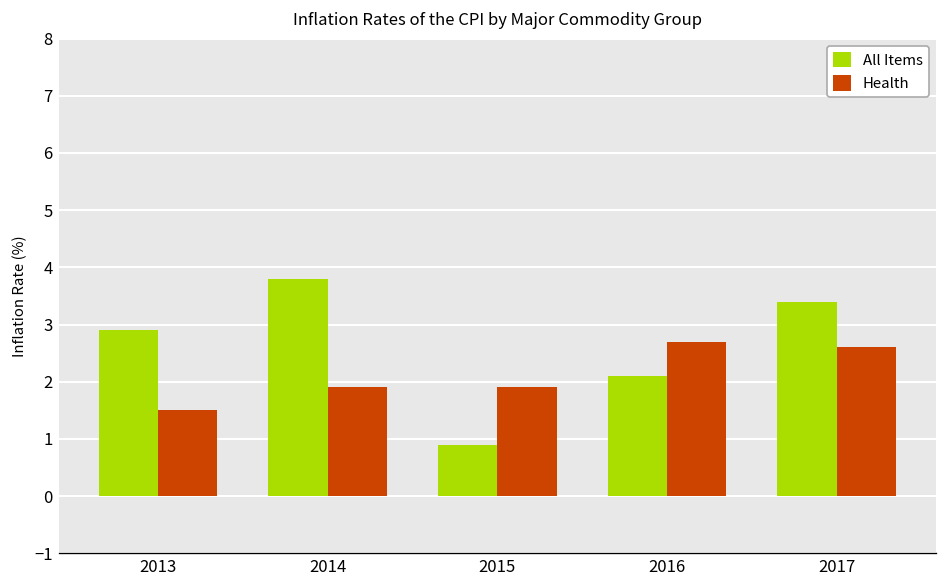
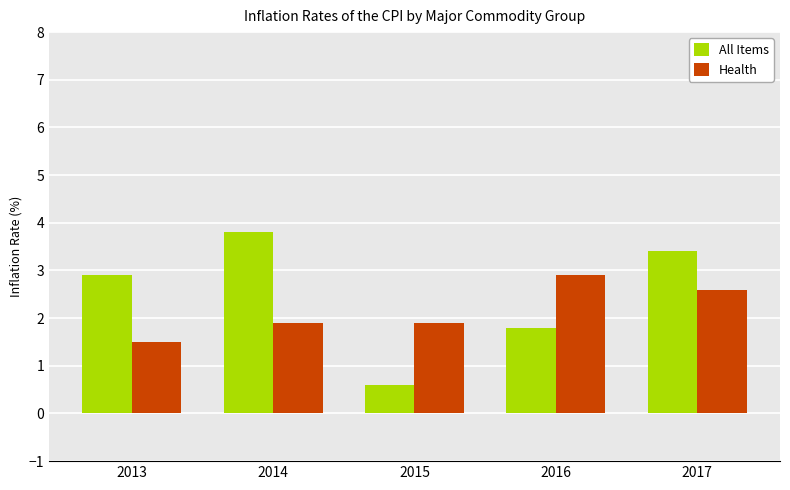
All Items, 2015: 0.9 -> 0.6
All Items, 2016: 2.1 -> 1.8
Health, 2016: 2.7 -> 2.9
